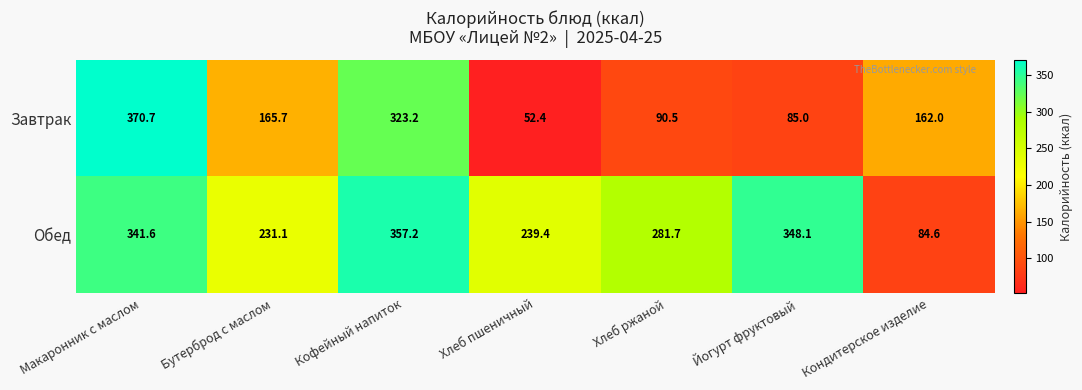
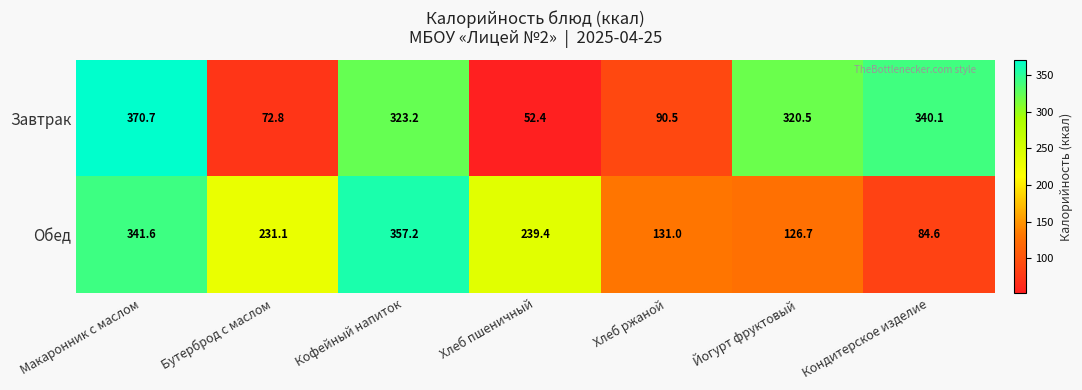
Завтрак, Бутерброд с маслом: 165.7 -> 72.8
Завтрак, Йогурт фруктовый: 85.0 -> 320.5
Завтрак, Кондитерское изделие: 162.0 -> 340.1
Обед, Хлеб ржаной: 281.7 -> 131.0
Обед, Йогурт фруктовый: 348.1 -> 126.7
